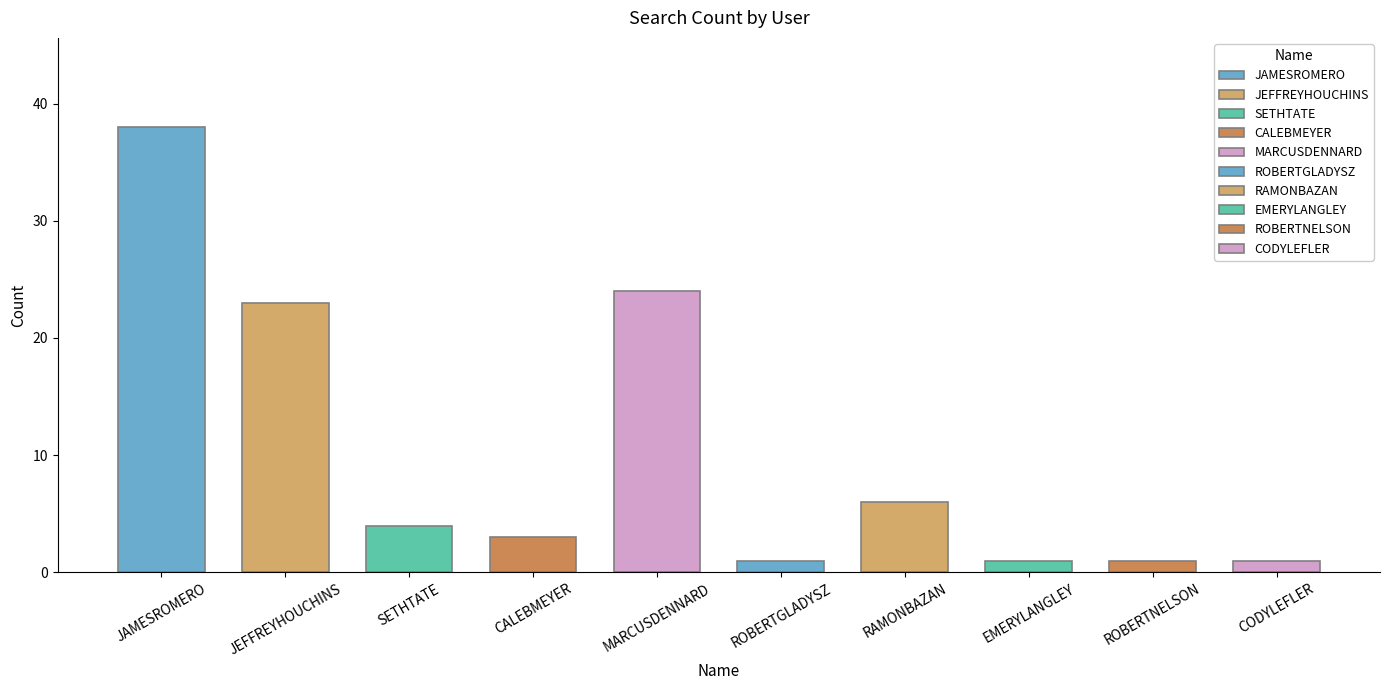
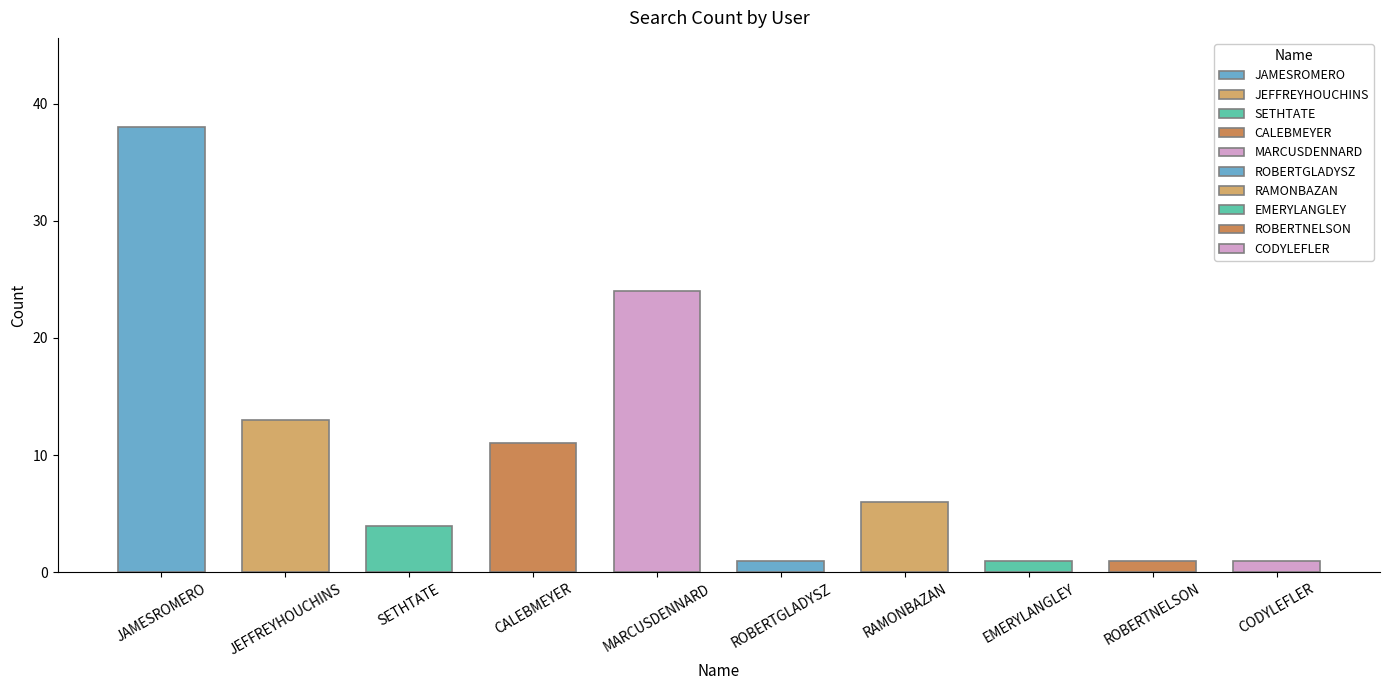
JEFFREYHOUCHINS: 23 -> 13
CALEBMEYER: 3 -> 11
